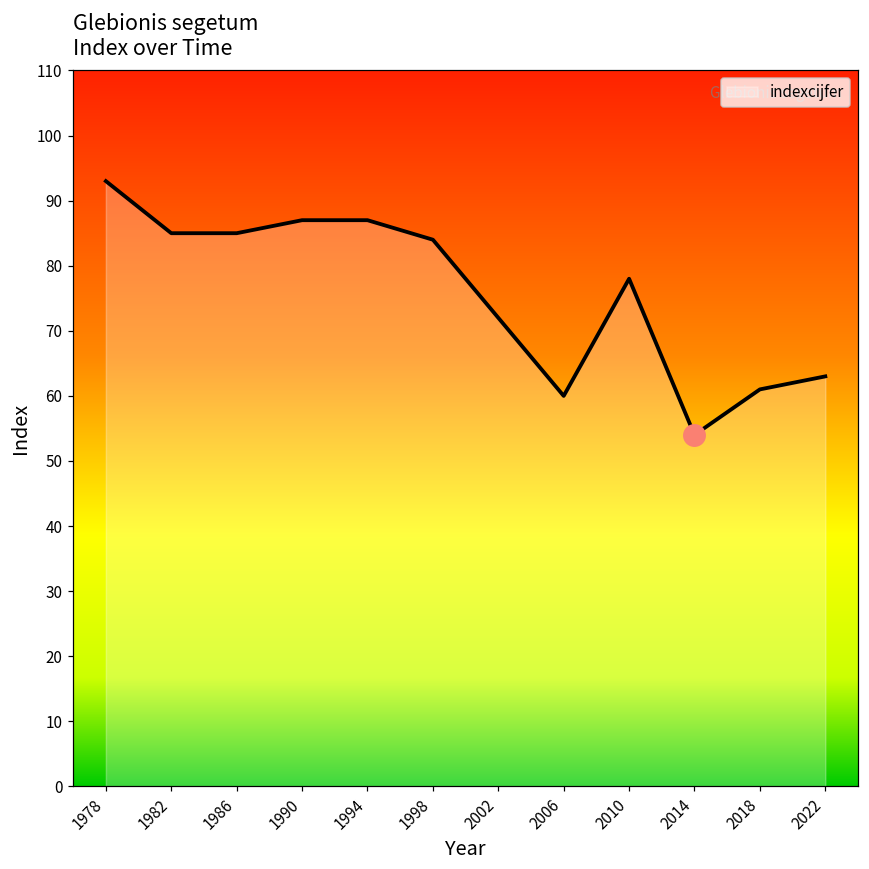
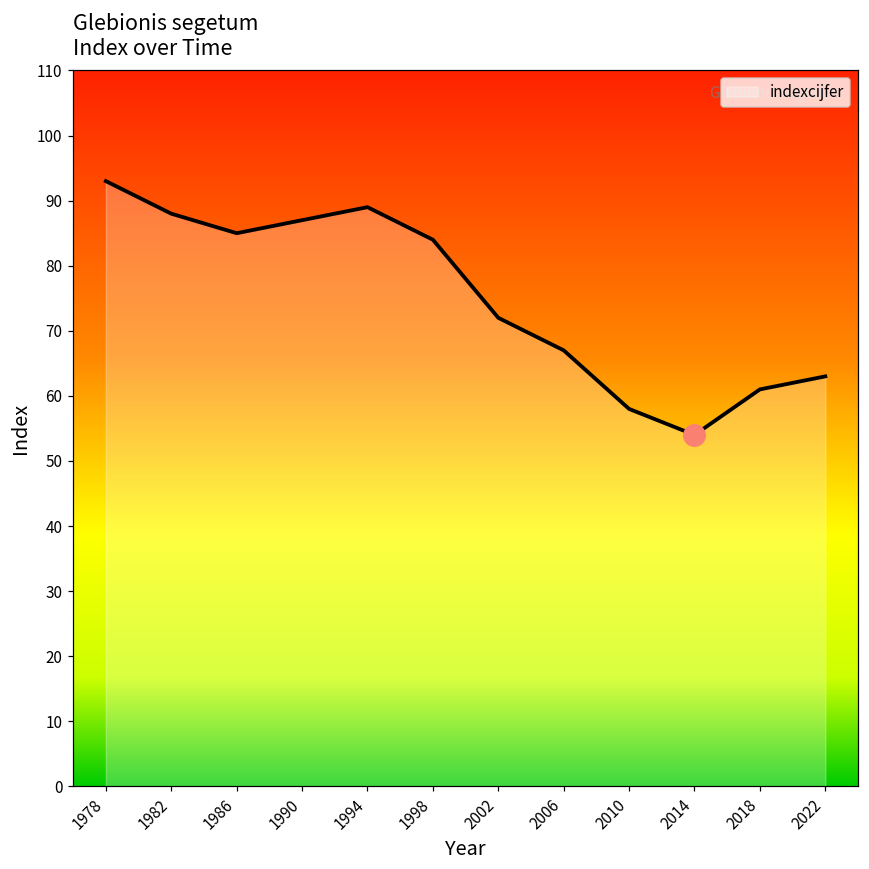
indexcijfer, 1982: 85 -> 88
indexcijfer, 1994: 87 -> 89
indexcijfer, 2006: 60 -> 67
indexcijfer, 2010: 78 -> 58
